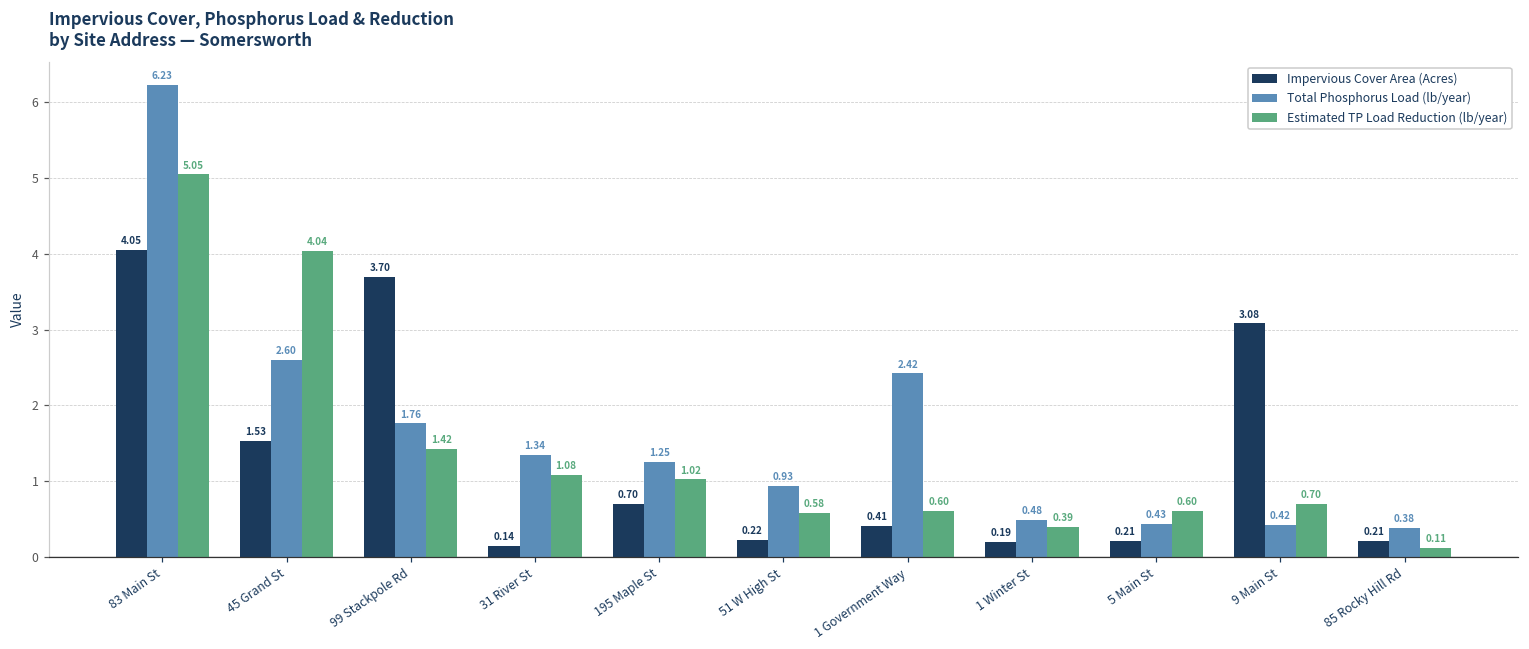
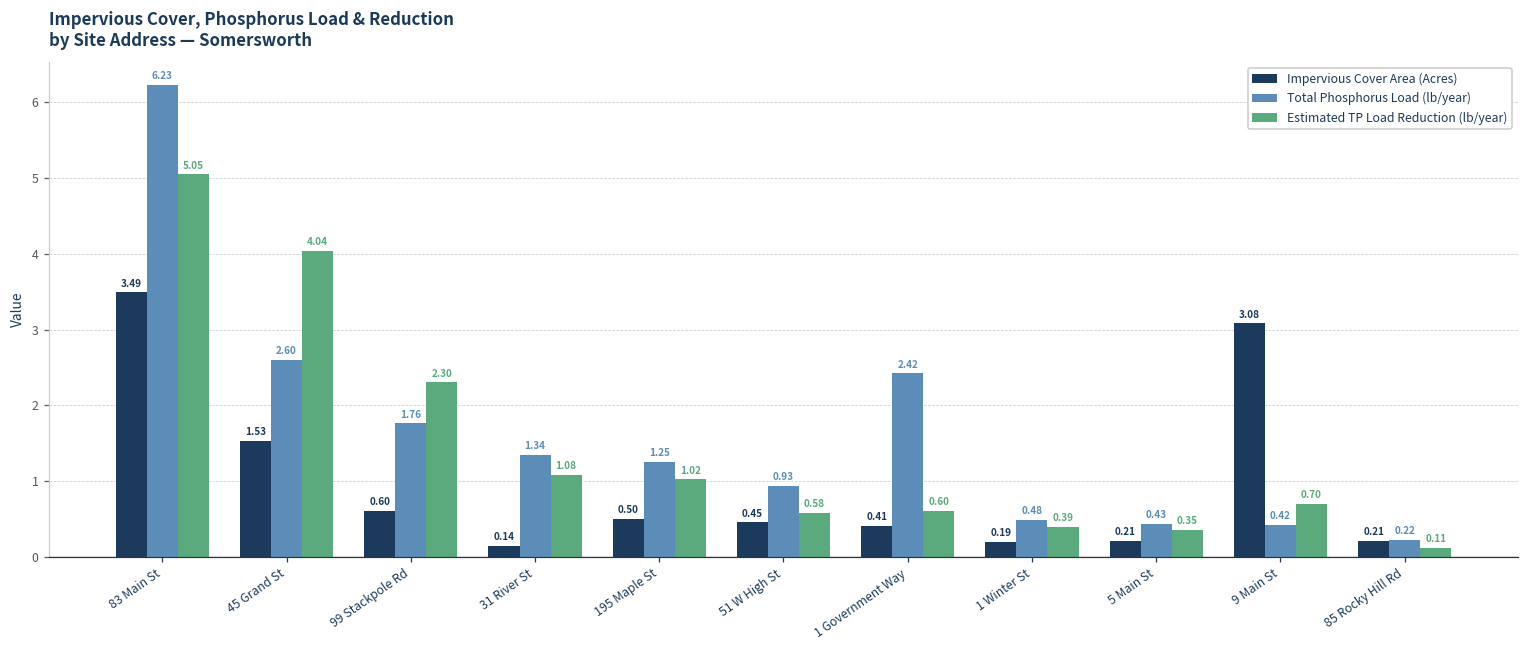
Impervious Cover Area (Acres), 83 Main St: 4.05 -> 3.49
Impervious Cover Area (Acres), 99 Stackpole Rd: 3.70 -> 0.60
Estimated TP Load Reduction (lb/year), 99 Stackpole Rd: 1.42 -> 2.30
Impervious Cover Area (Acres), 195 Maple St: 0.70 -> 0.50
Impervious Cover Area (Acres), 51 W High St: 0.22 -> 0.45
Estimated TP Load Reduction (lb/year), 5 Main St: 0.60 -> 0.35
Total Phosphorus Load (lb/year), 85 Rocky Hill Rd: 0.38 -> 0.22
